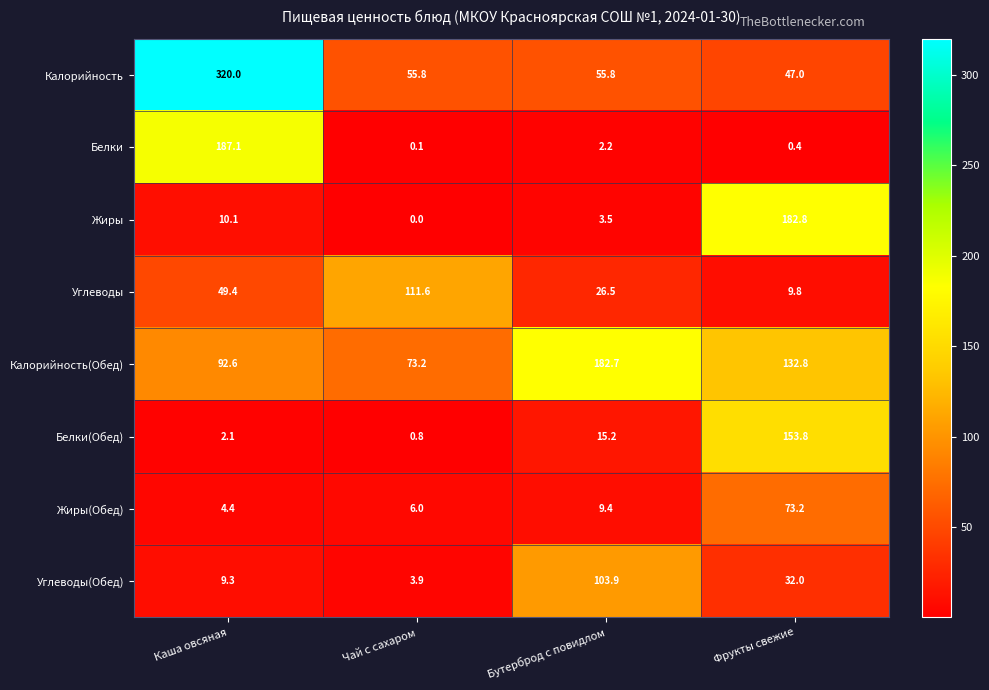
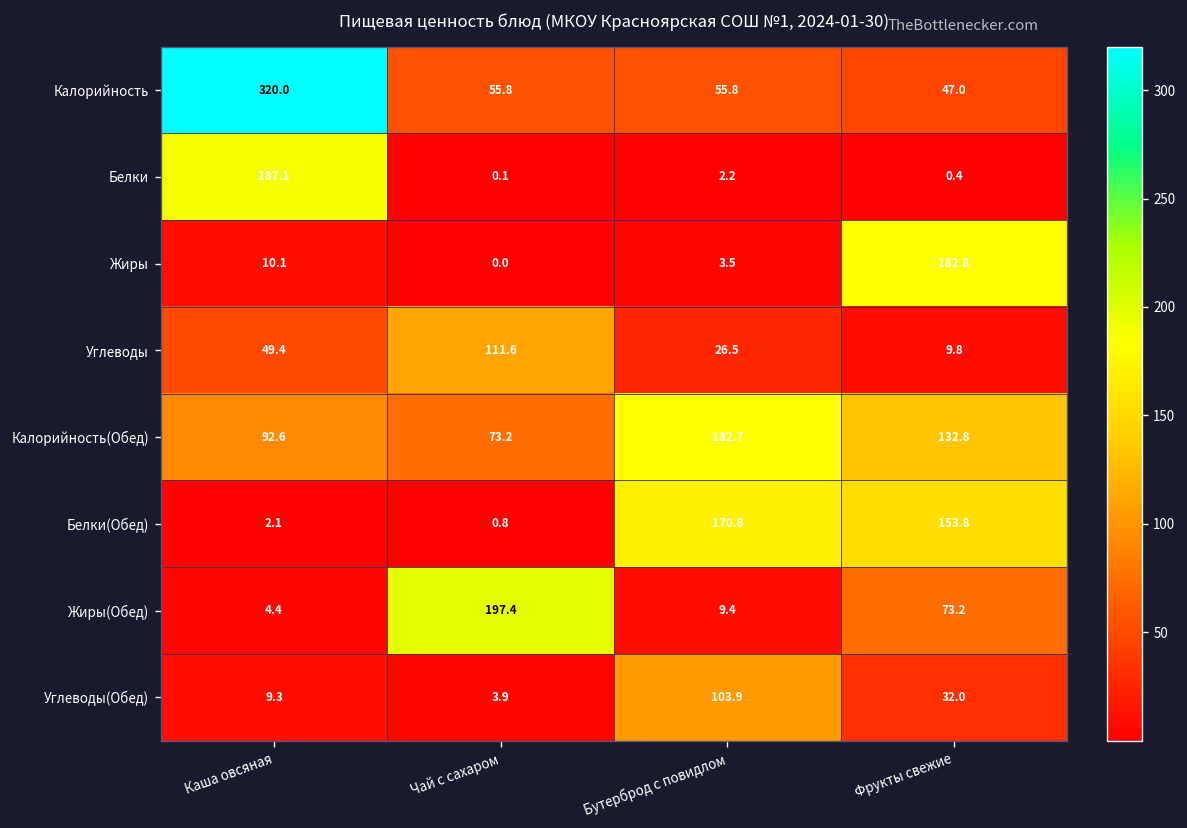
Белки(Обед), Бутерброд с повидлом: 15.2 -> 170.8
Жиры(Обед), Чай с сахаром: 6.0 -> 197.4
